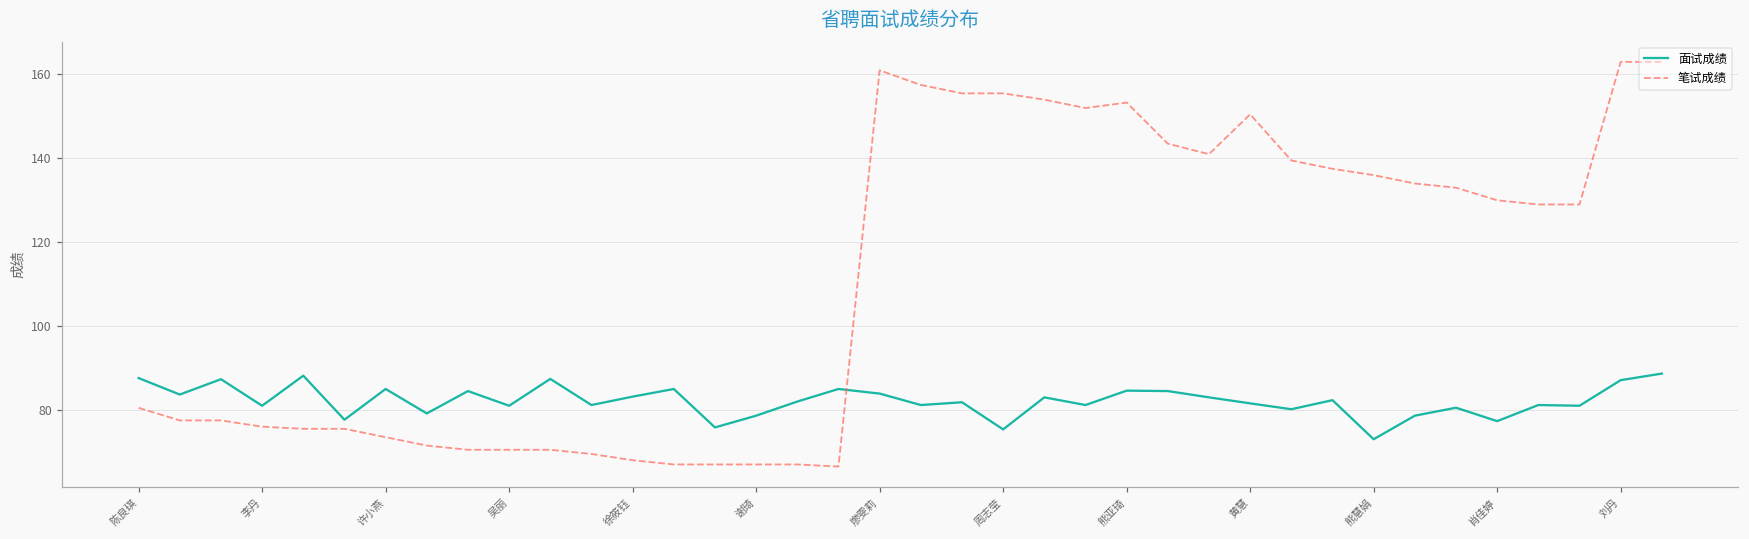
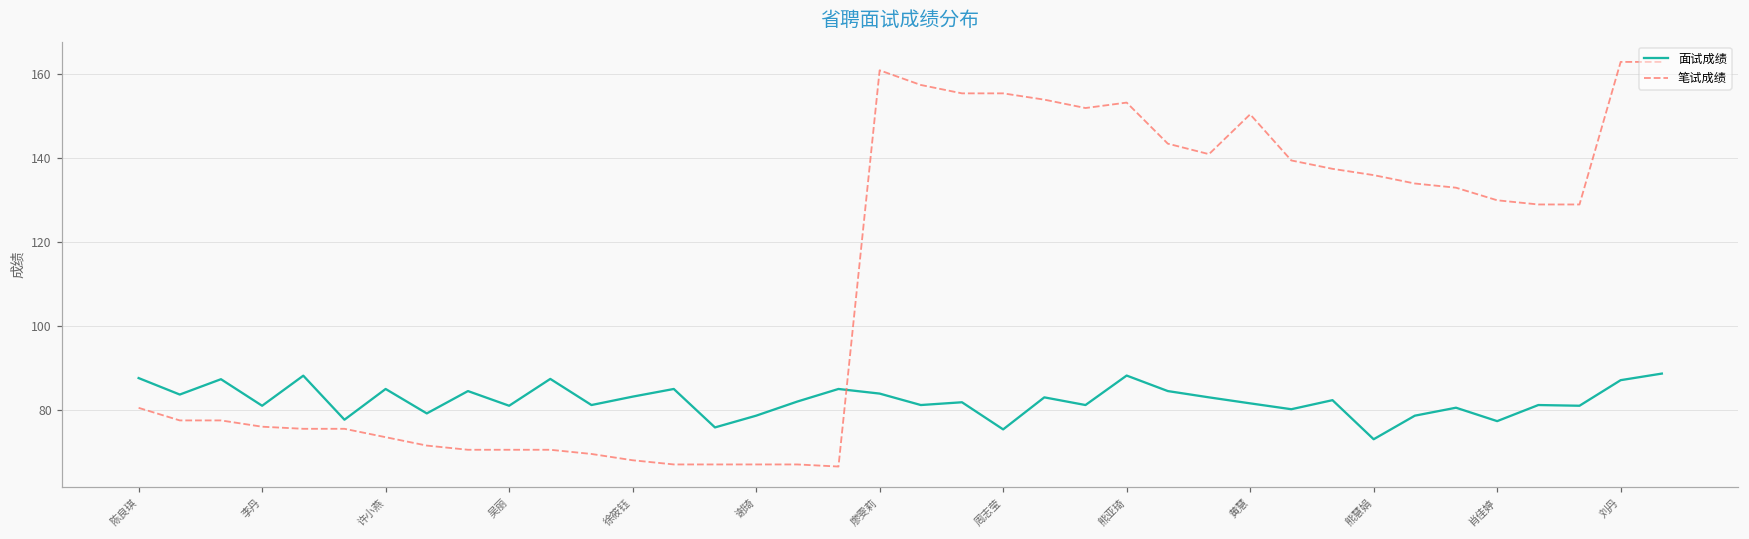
面试成绩, 熊亚琦: 85 -> 88
